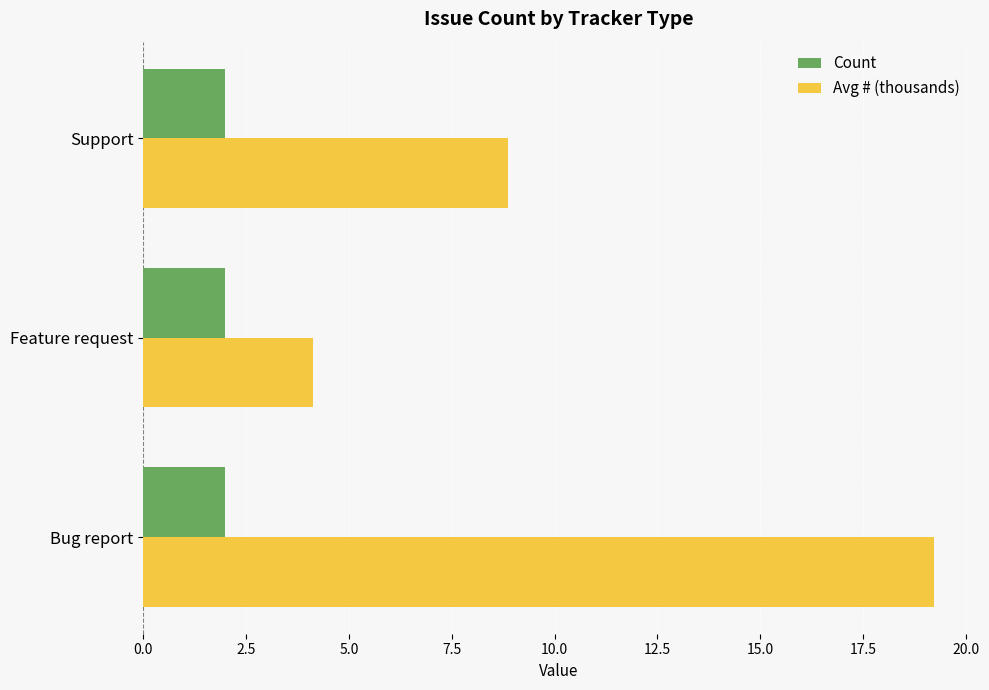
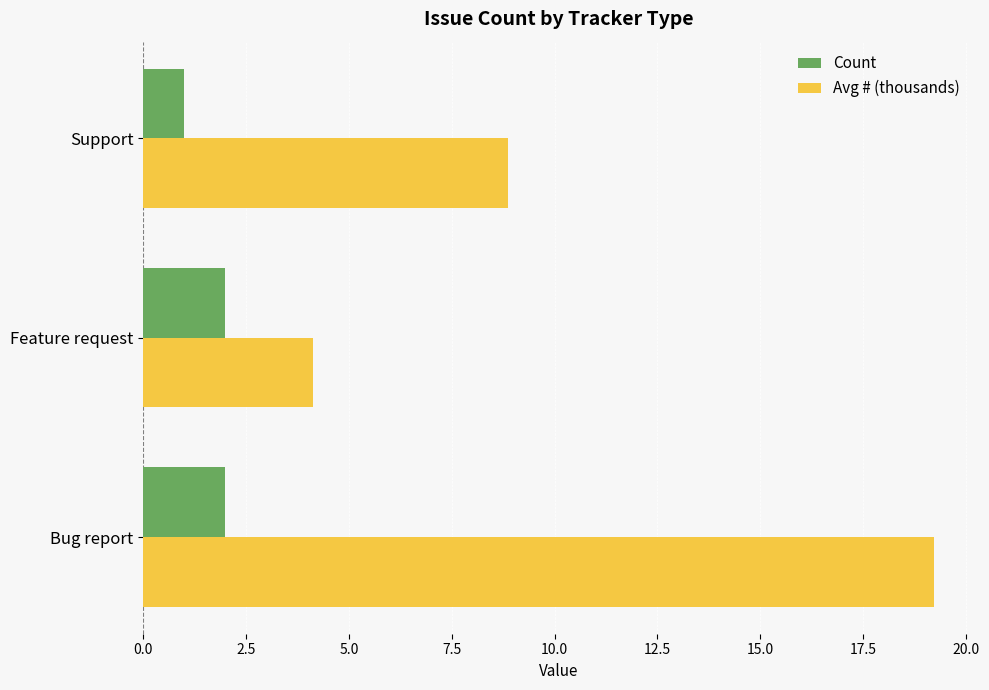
Count, Support: 2 -> 1
